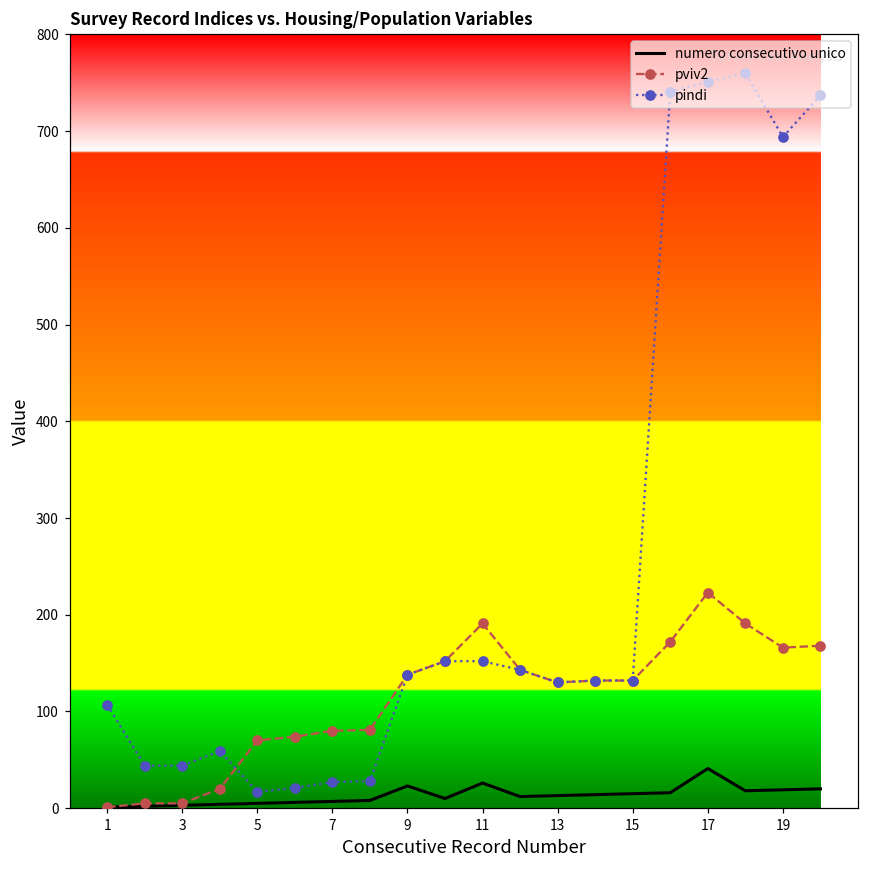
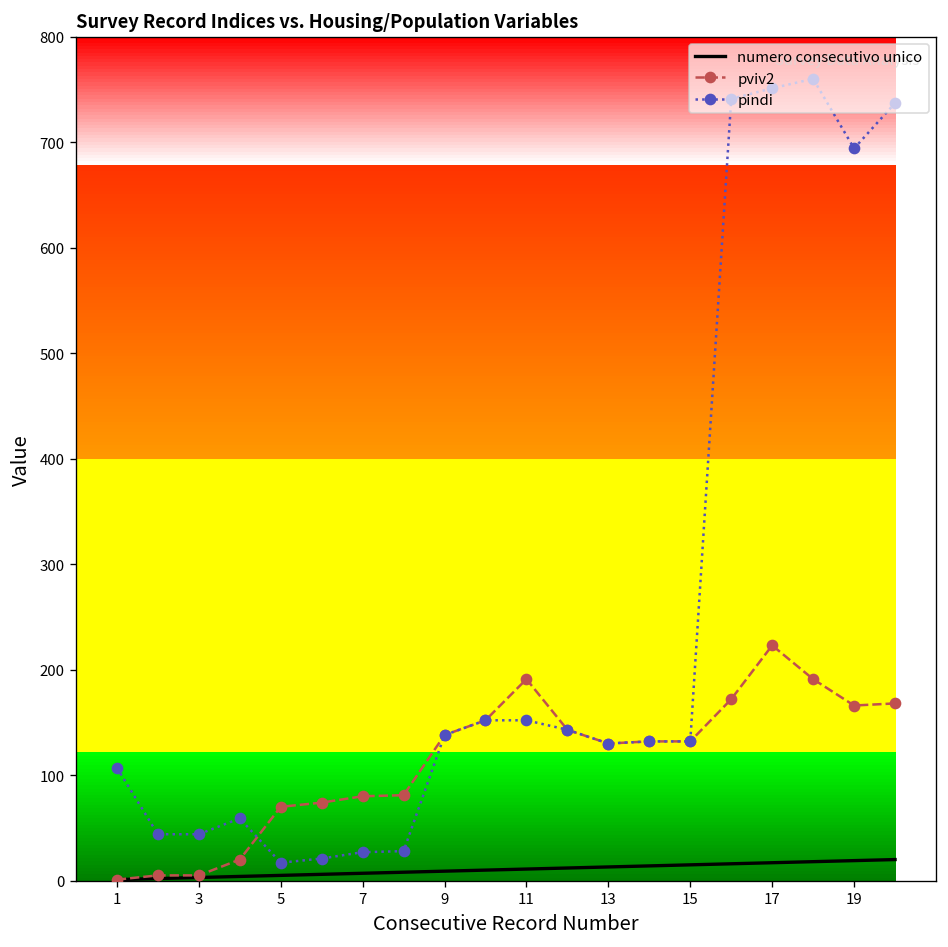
numero consecutivo unico, 9: 20 -> 10
numero consecutivo unico, 11: 30 -> 10
numero consecutivo unico, 17: 40 -> 20
